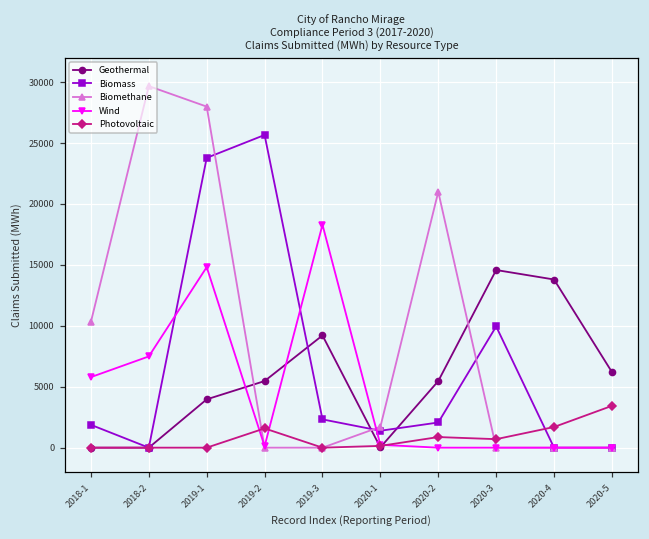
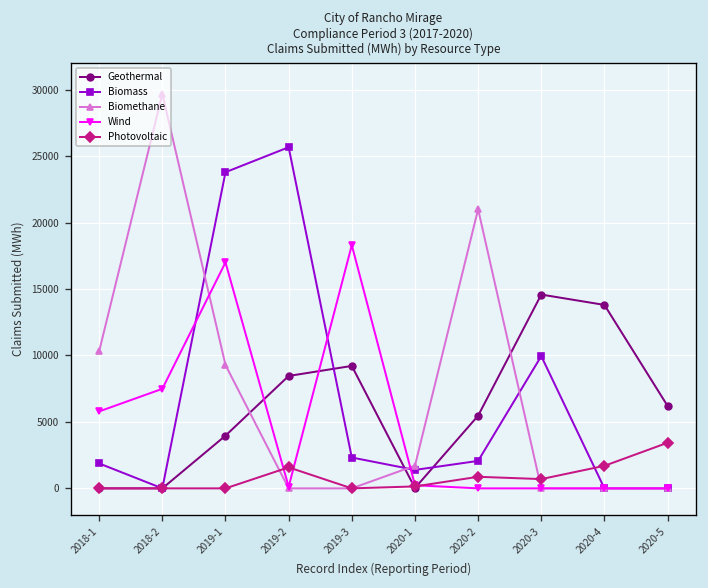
Biomethane, 2019-1: 28000 -> 9300
Wind, 2019-1: 14800 -> 17000
Geothermal, 2019-2: 5500 -> 8500
